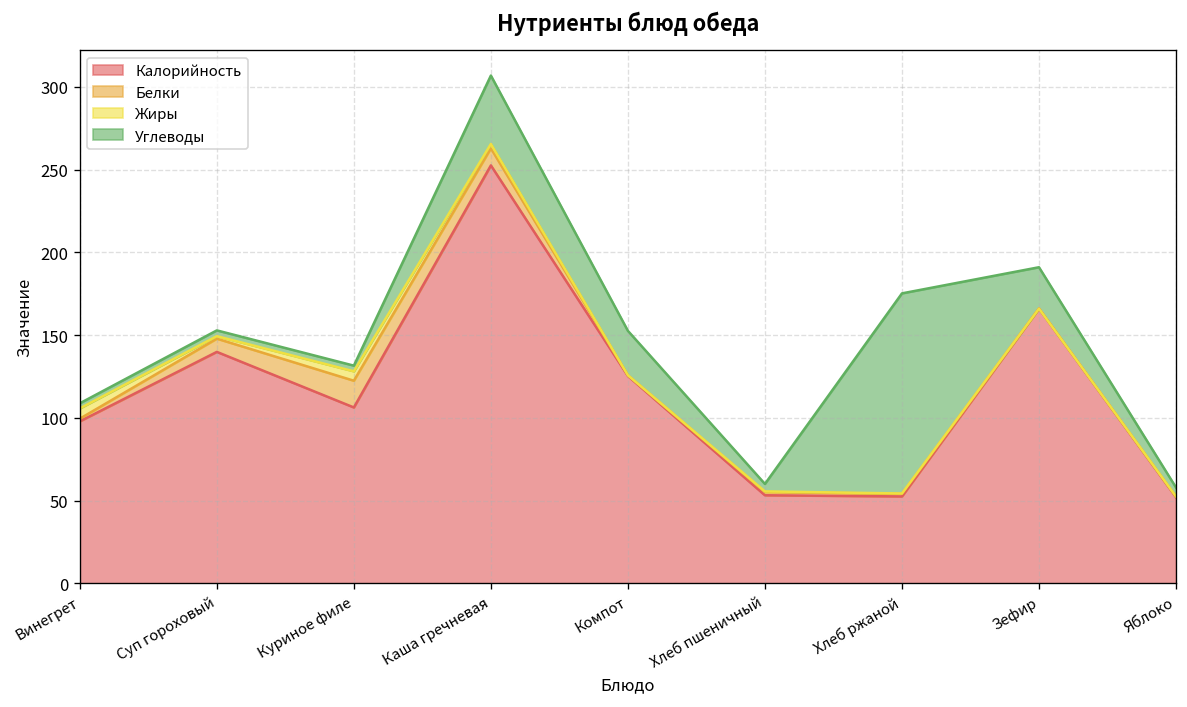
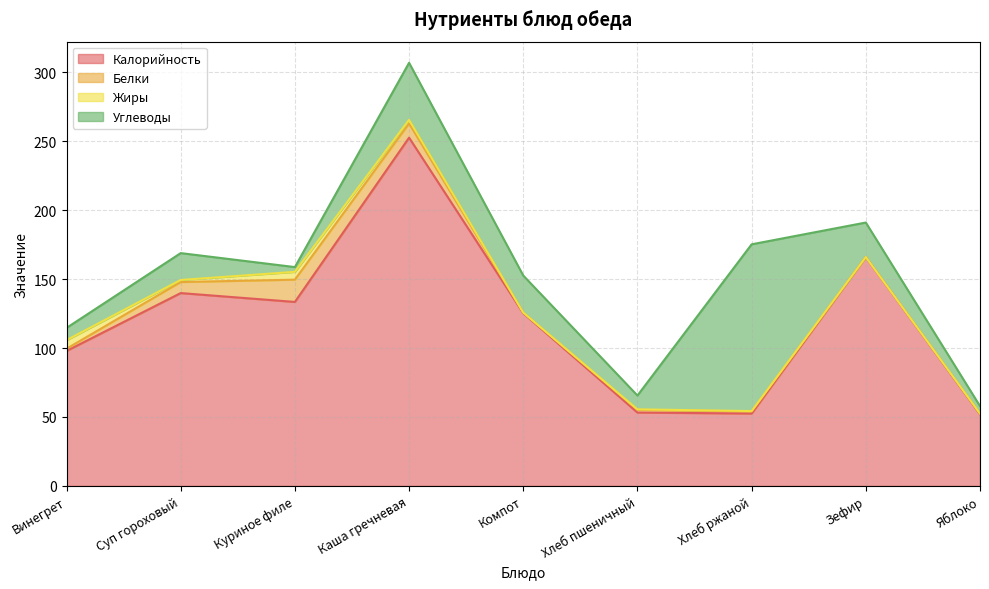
Углеводы, Винегрет: 3 -> 9
Углеводы, Суп гороховый: 4 -> 20
Калорийность, Куриное филе: 106 -> 133
Углеводы, Хлеб пшеничный: 5 -> 10
